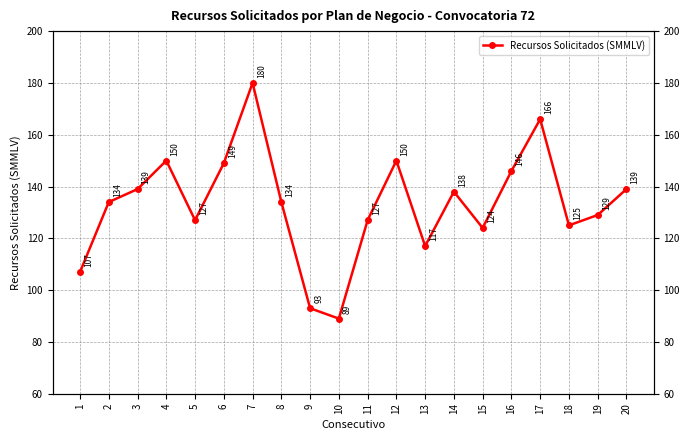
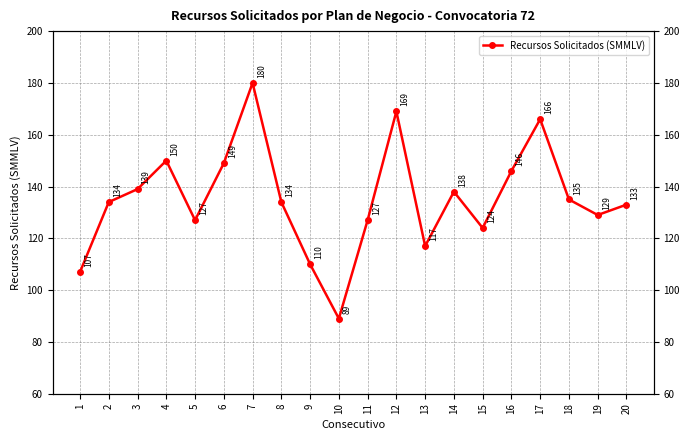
9: 93 -> 110
12: 150 -> 169
18: 125 -> 135
20: 139 -> 133
